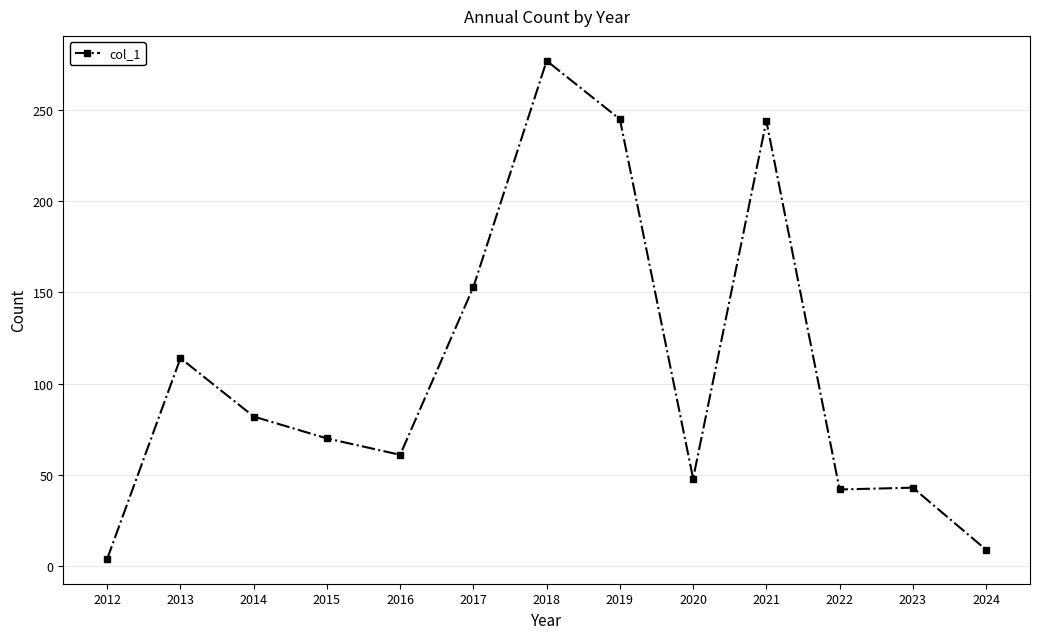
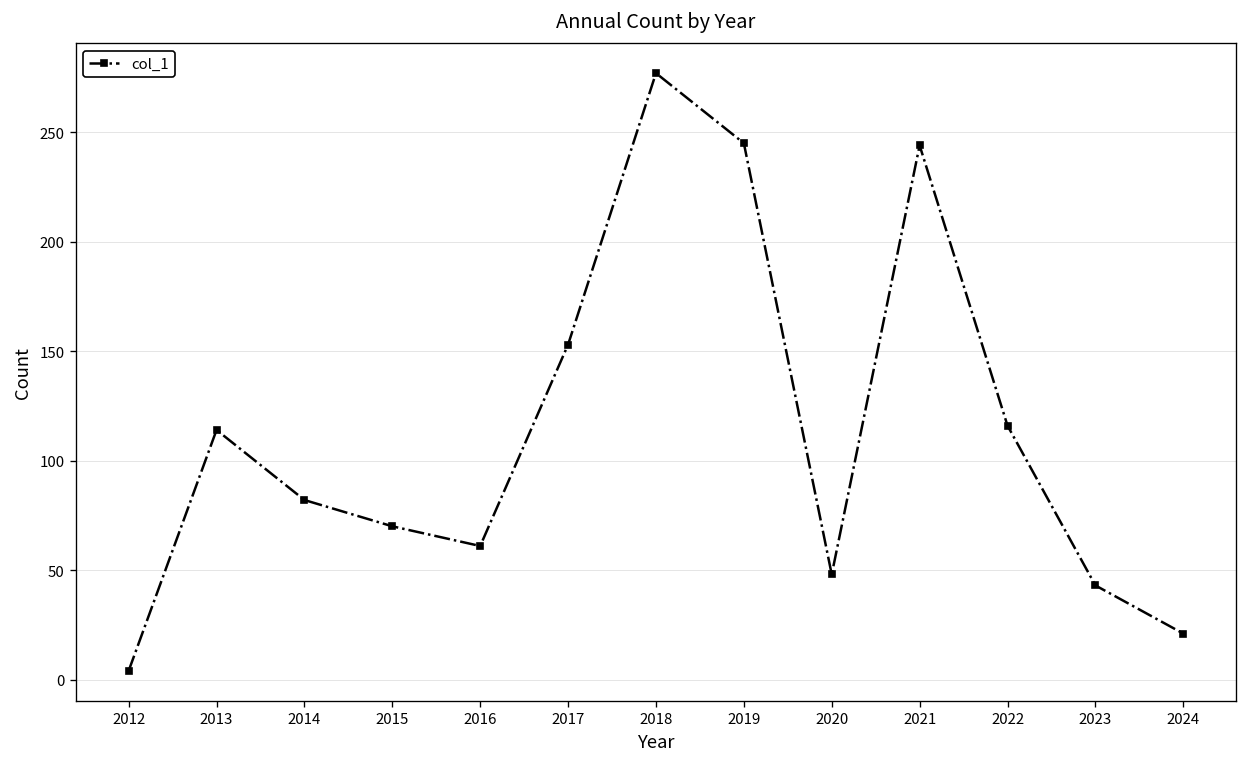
2022: 42 -> 116
2024: 9 -> 21
